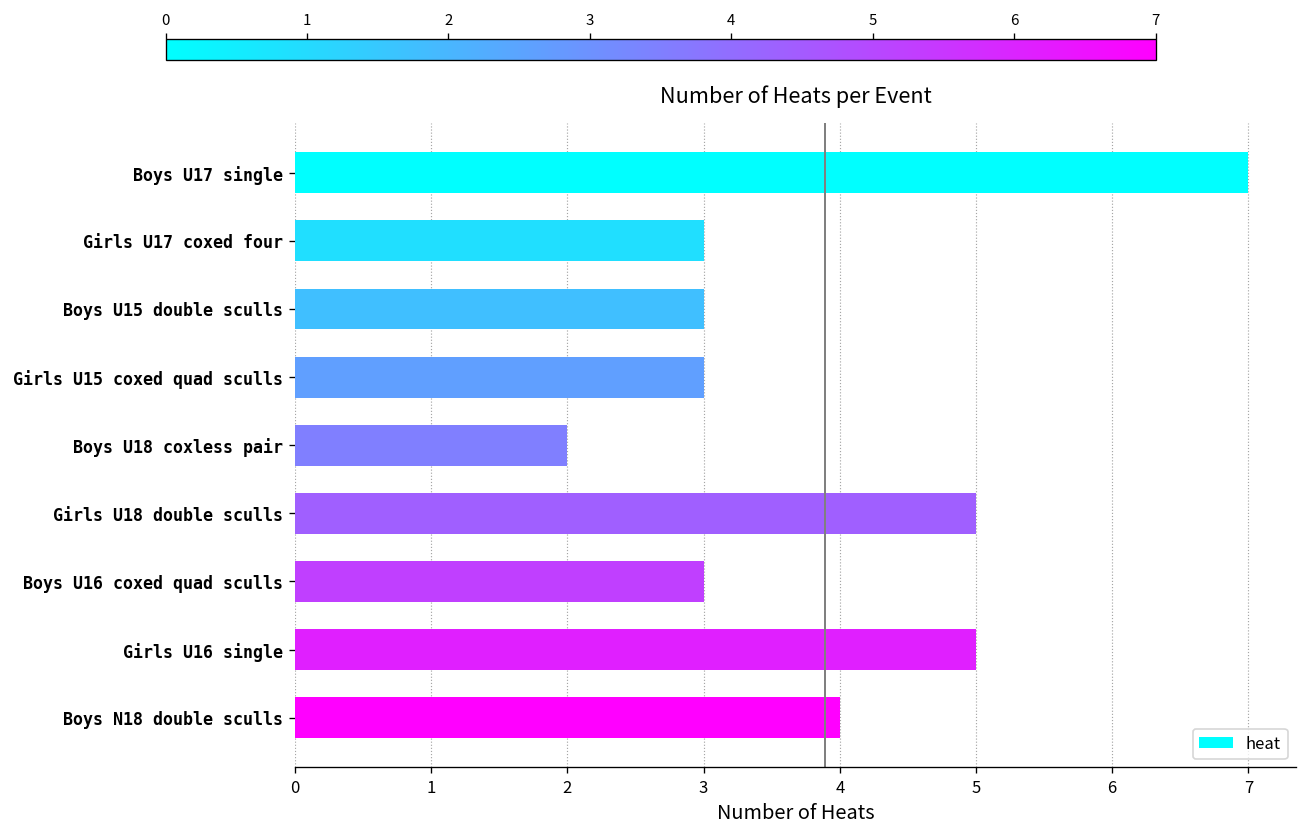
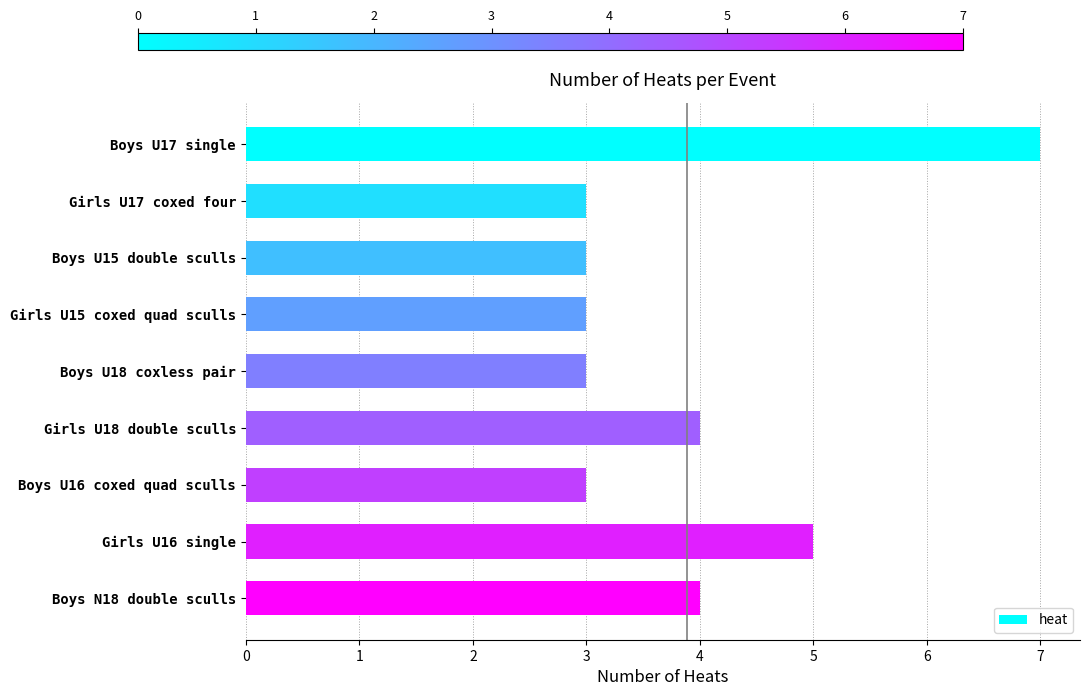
Boys U18 coxless pair: 2 -> 3
Girls U18 double sculls: 5 -> 4
